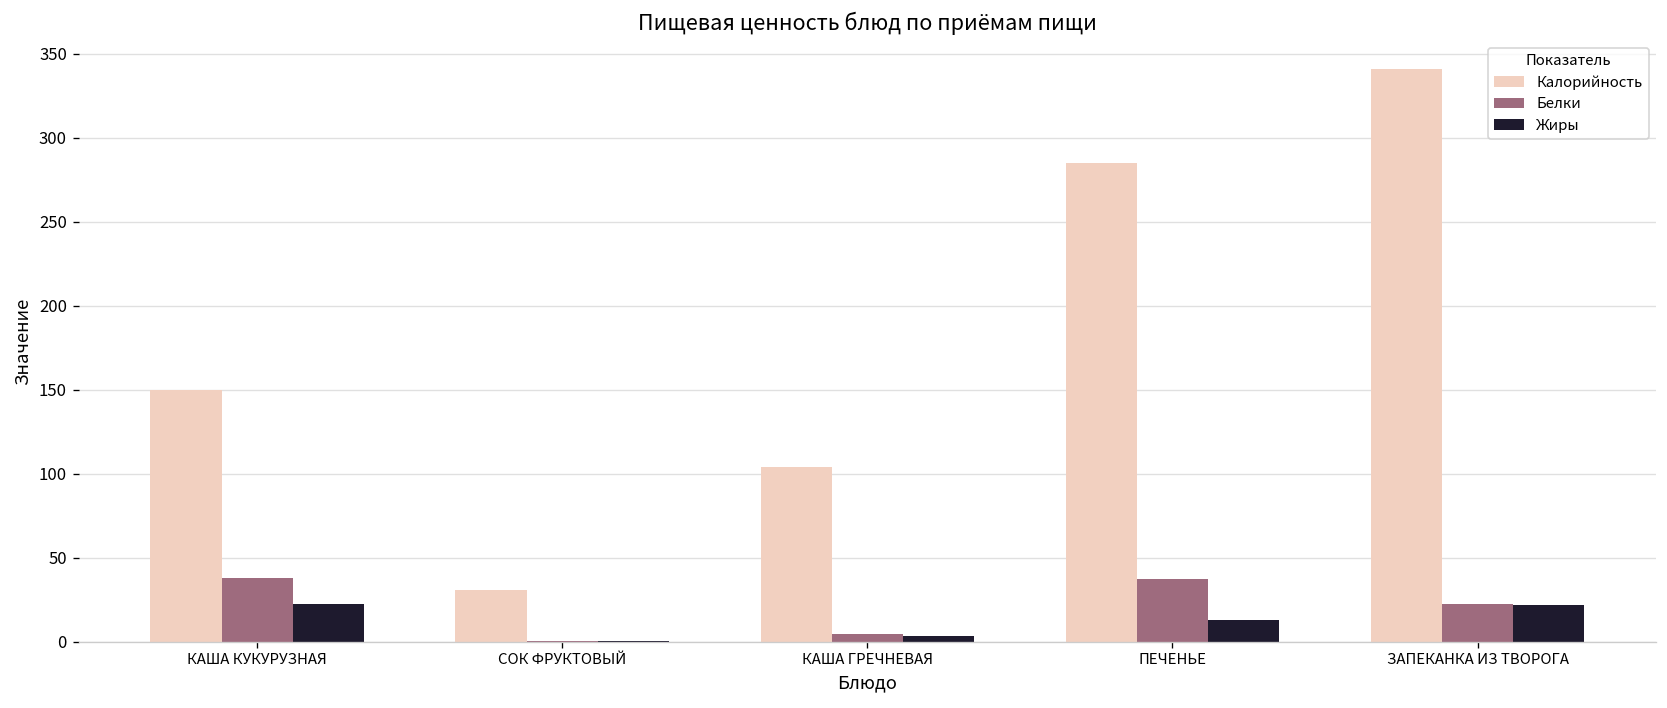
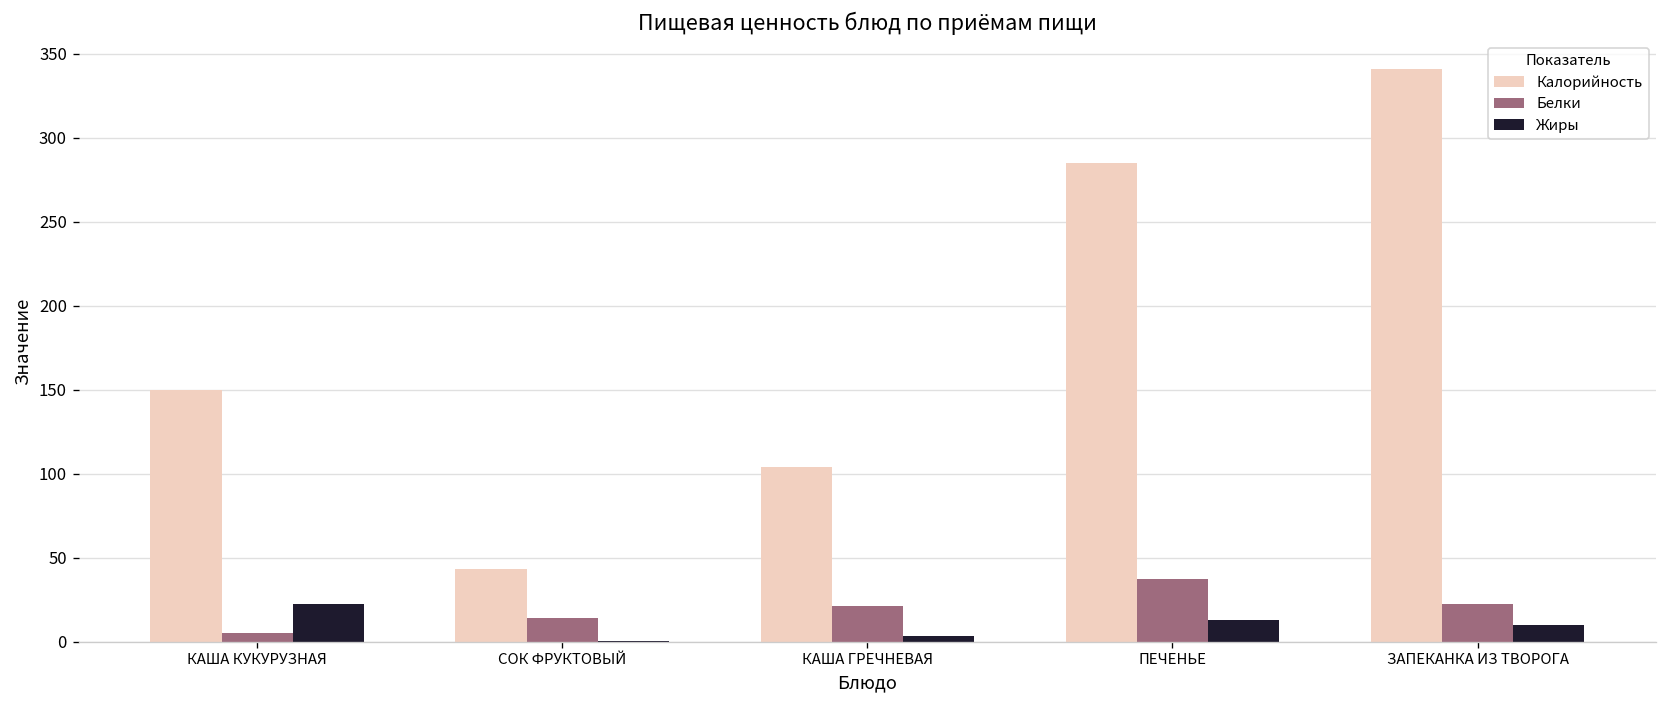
Белки, КАША КУКУРУЗНАЯ: 38 -> 5
Калорийность, СОК ФРУКТОВЫЙ: 31 -> 43
Белки, СОК ФРУКТОВЫЙ: 1 -> 14
Белки, КАША ГРЕЧНЕВАЯ: 4 -> 21
Жиры, ЗАПЕКАНКА ИЗ ТВОРОГА: 22 -> 10
